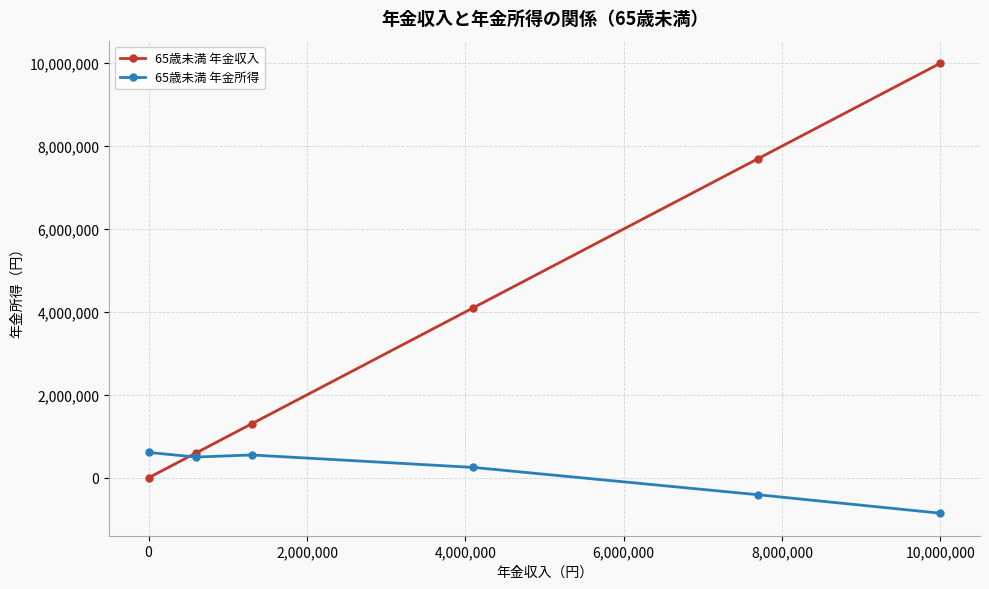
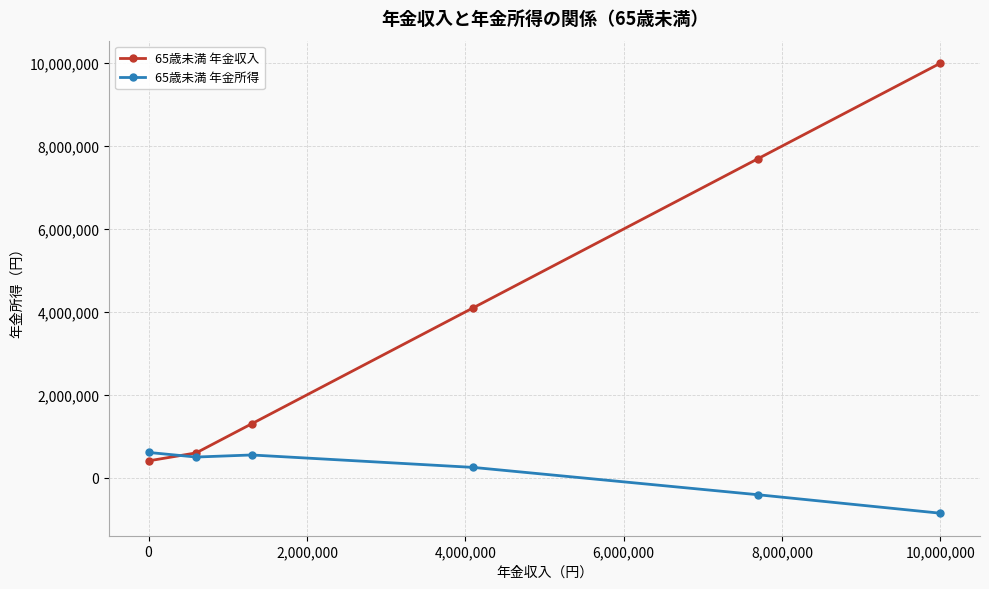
65歳未満 年金収入, 0: 0 -> 400,000
